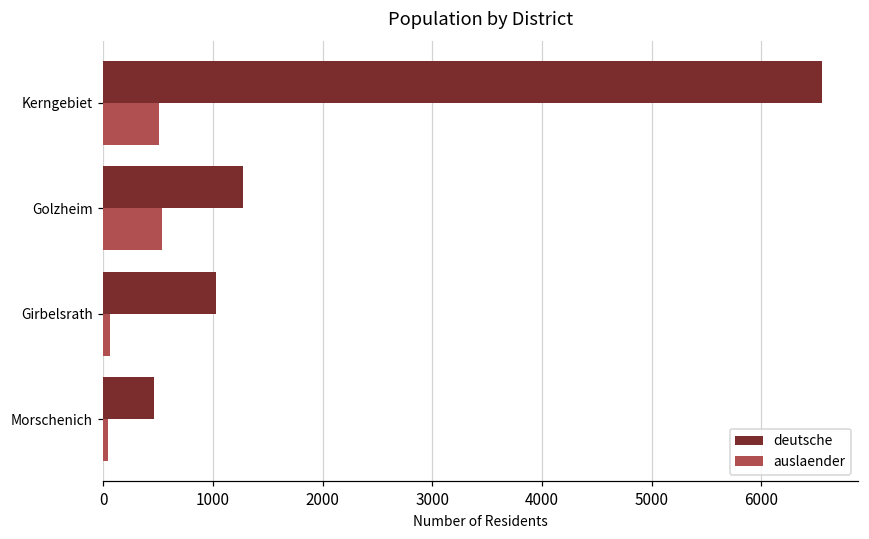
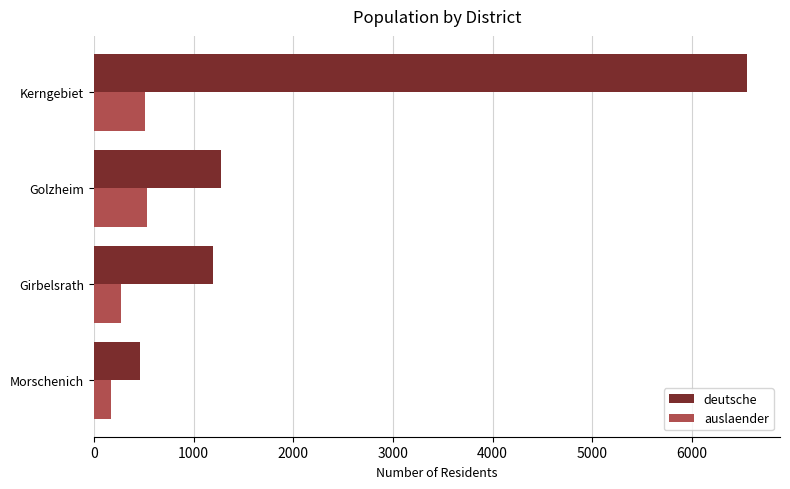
deutsche, Girbelsrath: 1000 -> 1200
auslaender, Girbelsrath: 100 -> 300
auslaender, Morschenich: 0 -> 200
